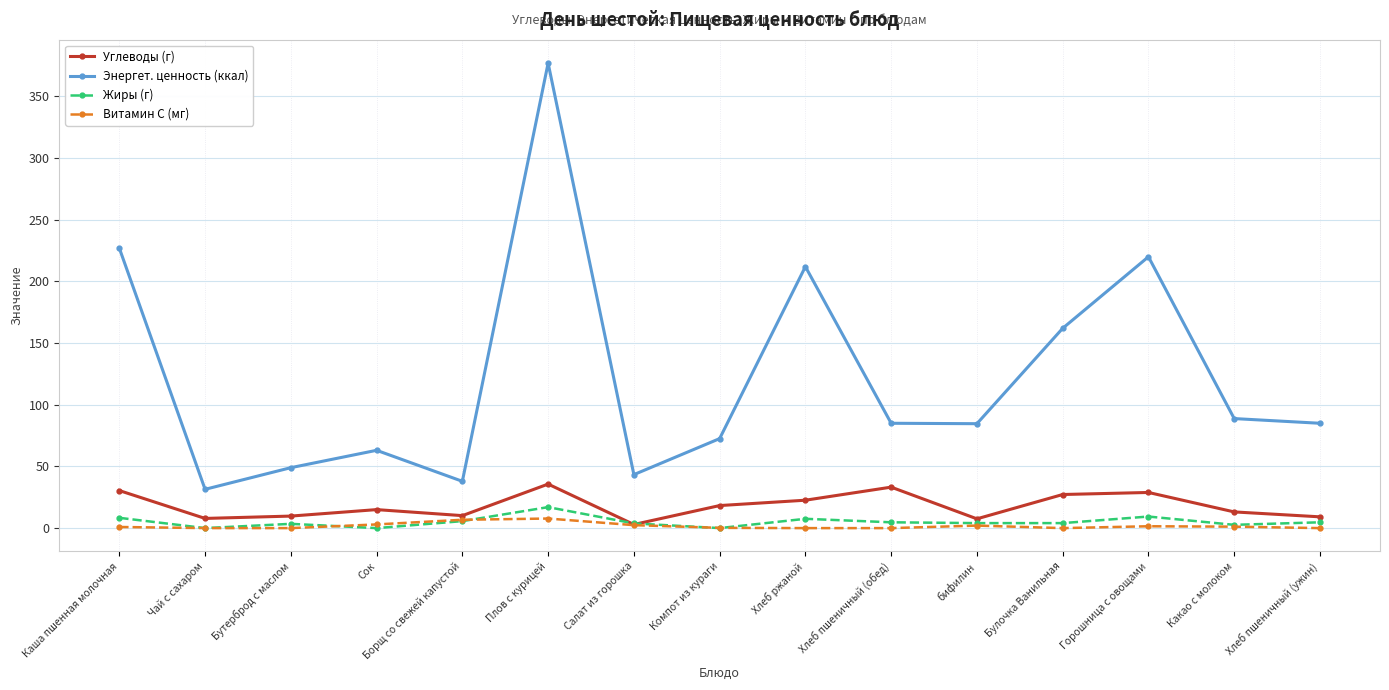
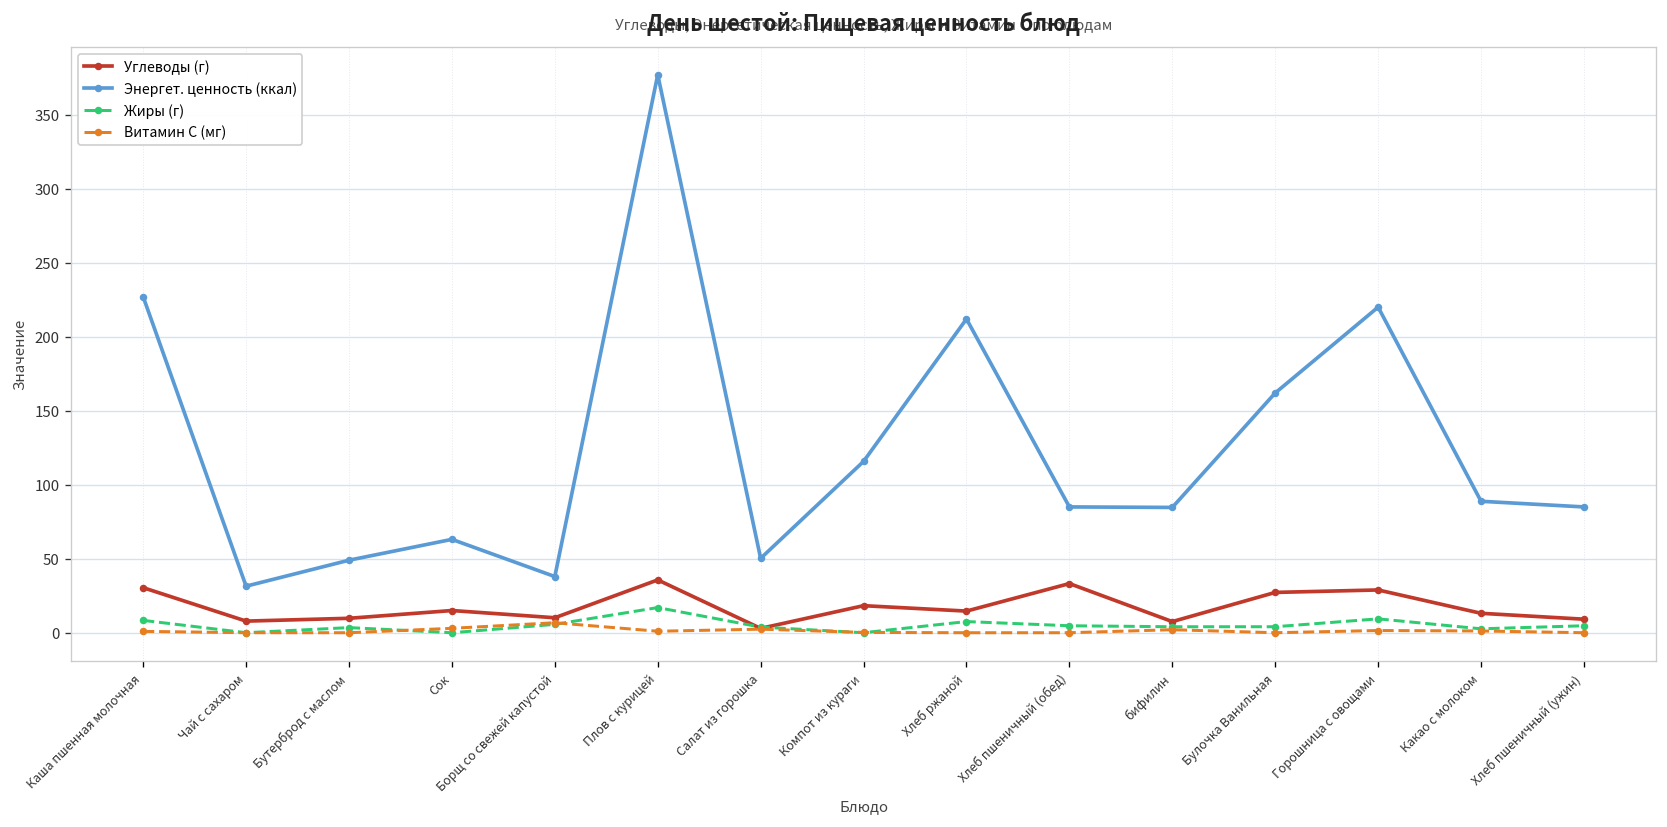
Витамин С (мг), Плов с курицей: 8 -> 1
Энергет. ценность (ккал), Салат из горошка: 43 -> 50
Энергет. ценность (ккал), Компот из кураги: 73 -> 116
Углеводы (г), Хлеб ржаной: 23 -> 15
